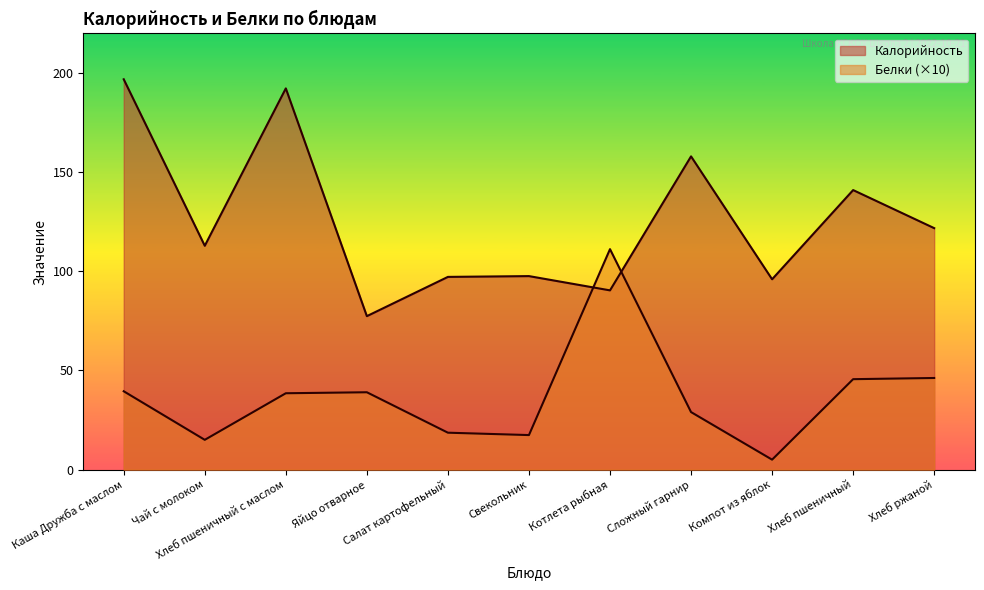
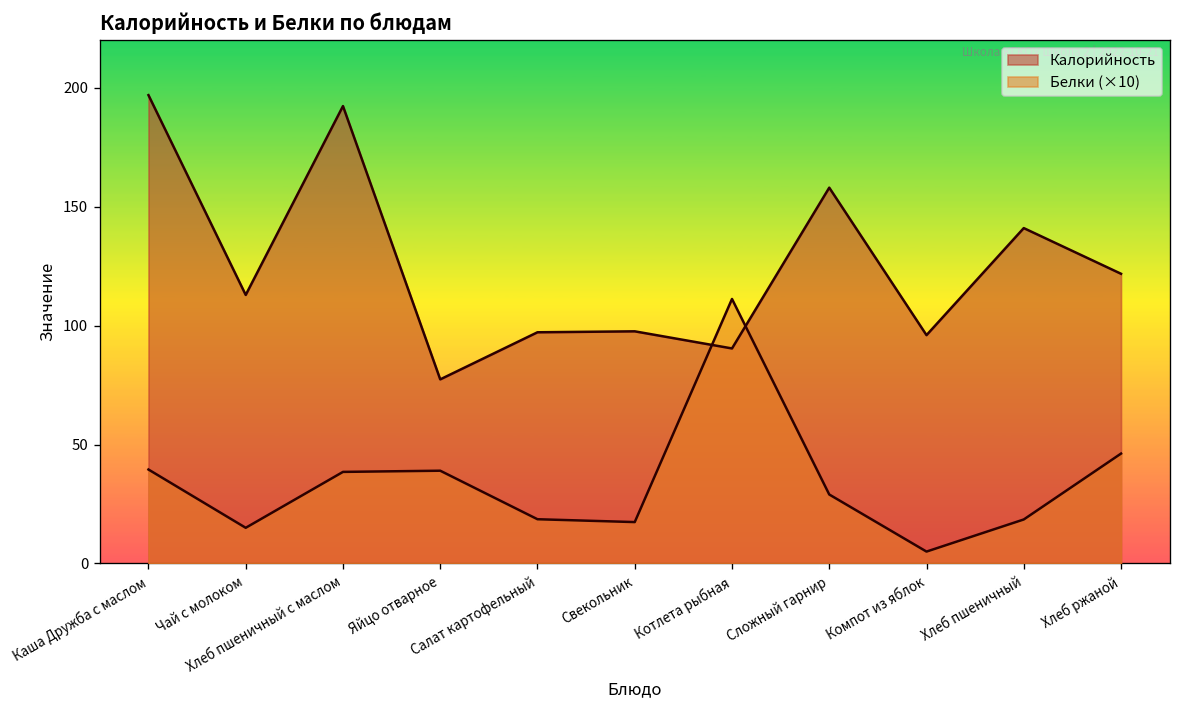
Белки (×10), Хлеб пшеничный: 46 -> 19
